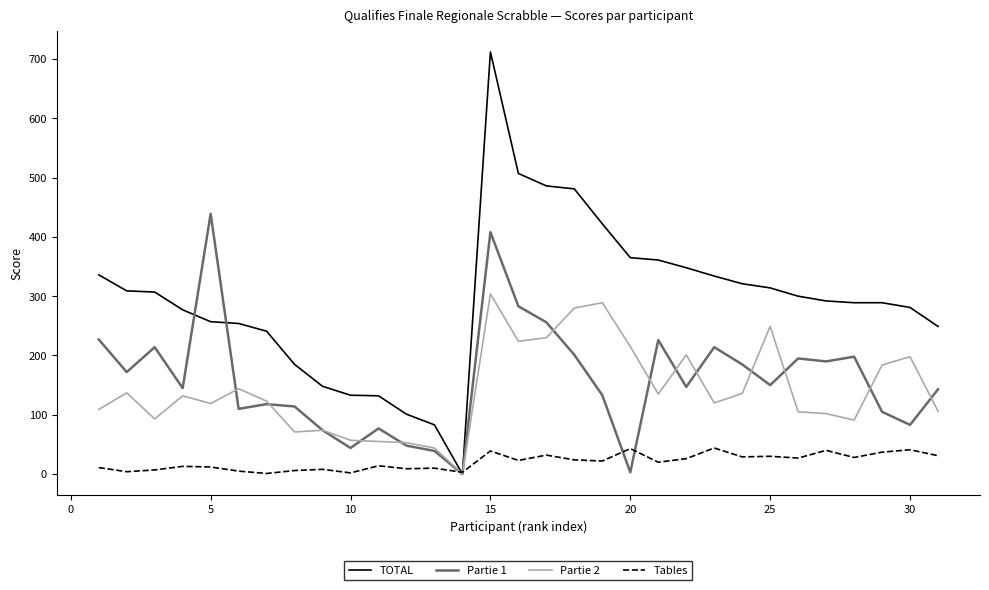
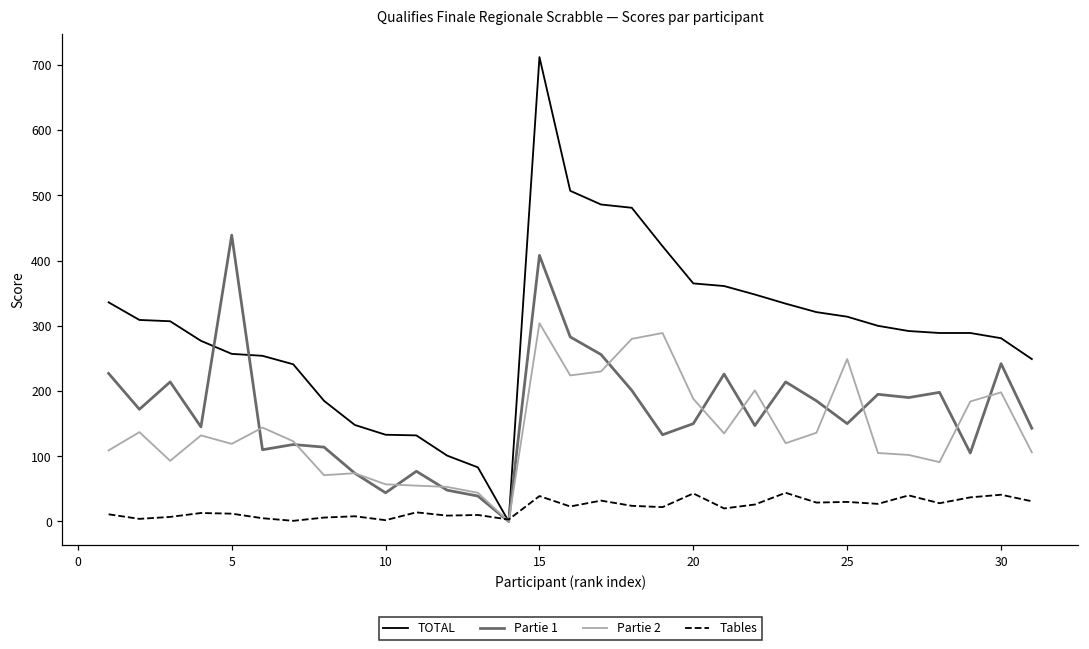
Partie 1, 20: 0 -> 150
Partie 2, 20: 220 -> 190
Partie 1, 30: 80 -> 240
